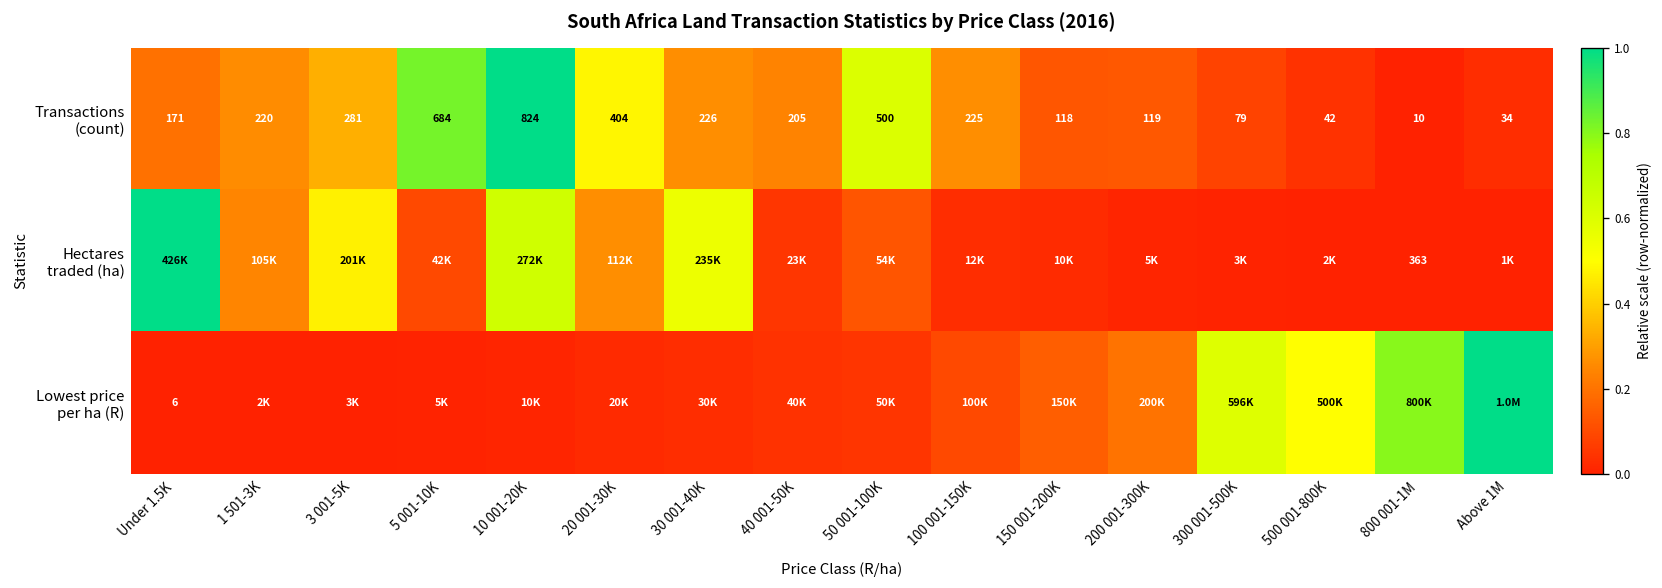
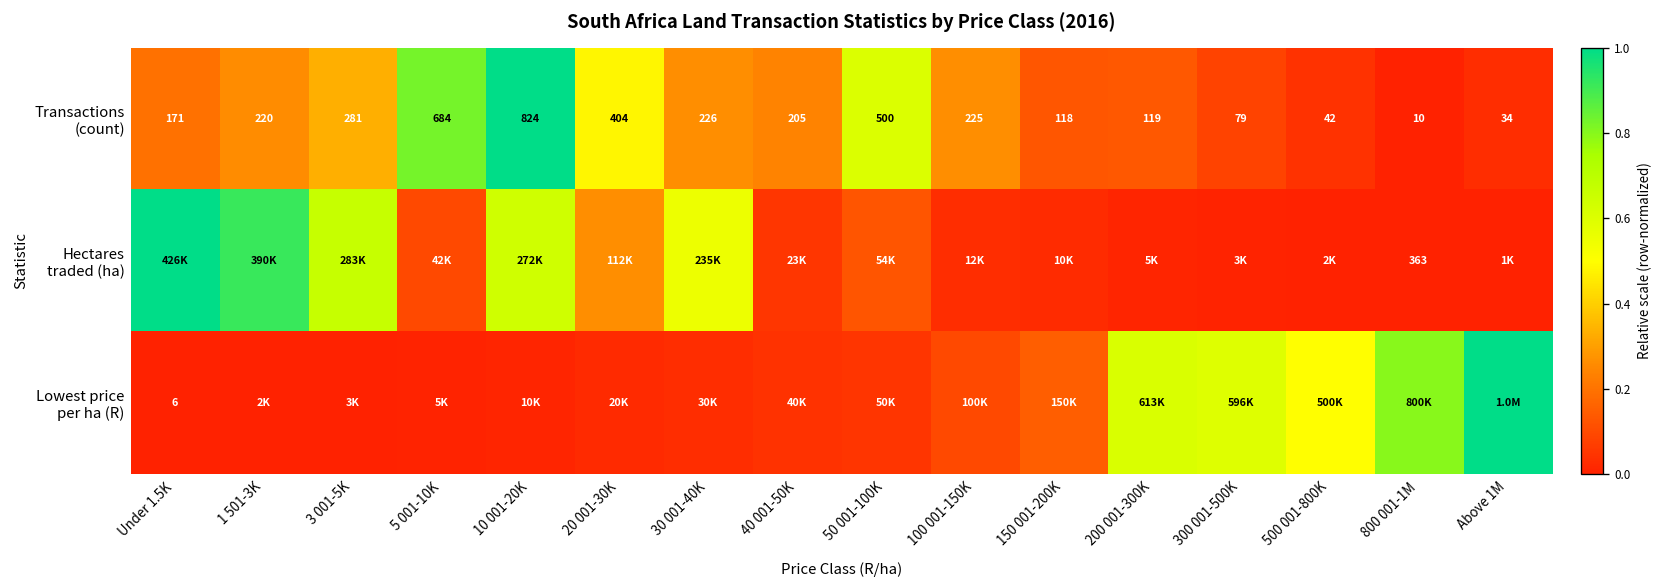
Hectares traded (ha), 1 501-3K: 105K -> 390K
Hectares traded (ha), 3 001-5K: 201K -> 283K
Lowest price per ha (R), 200 001-300K: 200K -> 613K
